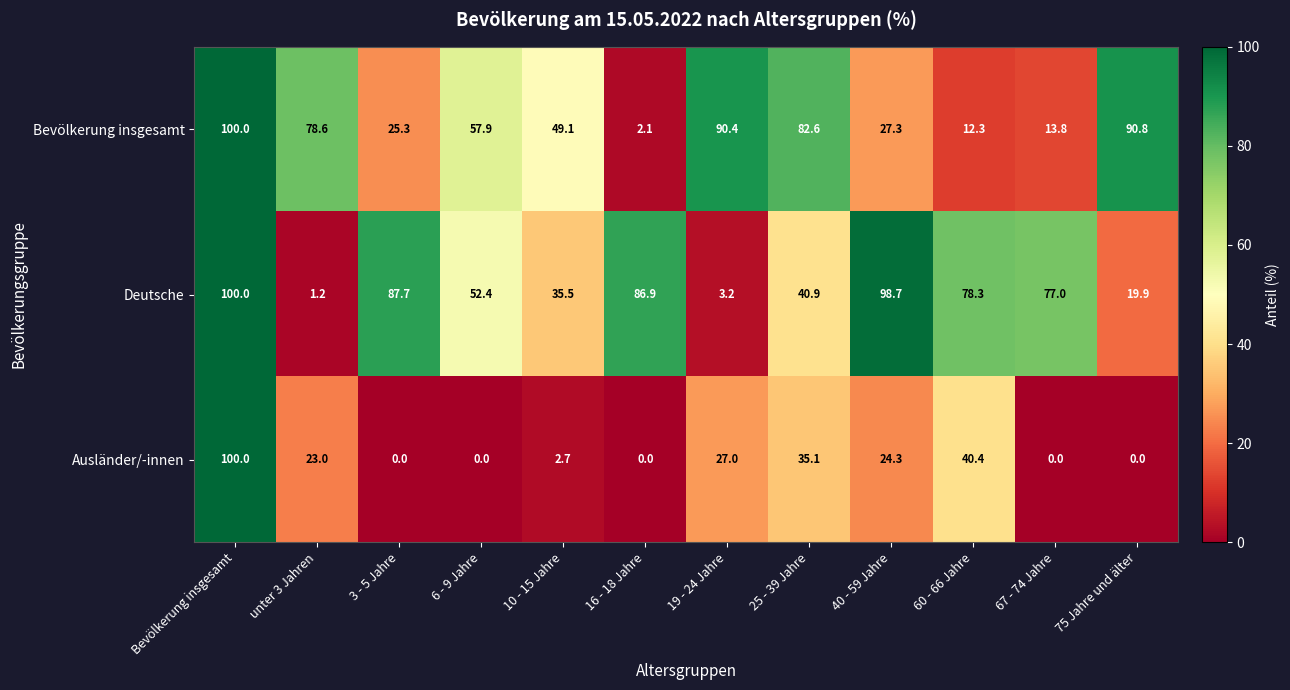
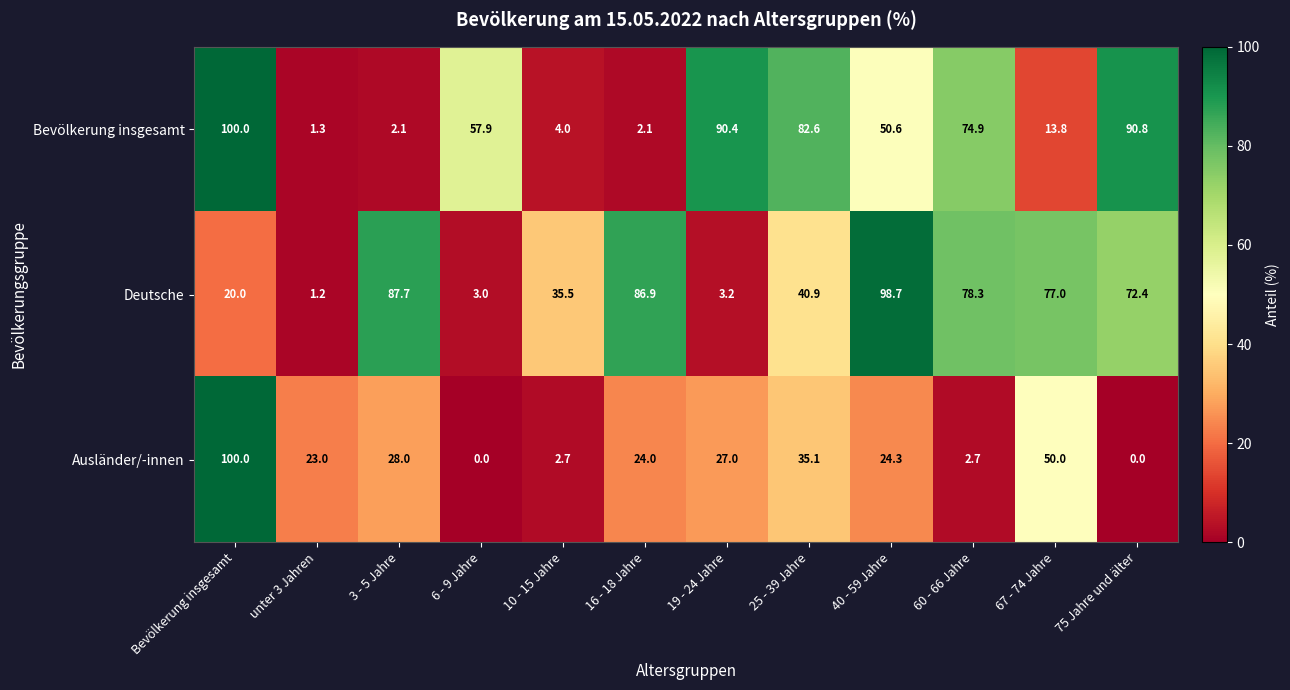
Bevölkerung insgesamt, unter 3 Jahren: 78.6 -> 1.3
Bevölkerung insgesamt, 3 - 5 Jahre: 25.3 -> 2.1
Bevölkerung insgesamt, 10 - 15 Jahre: 49.1 -> 4.0
Bevölkerung insgesamt, 40 - 59 Jahre: 27.3 -> 50.6
Bevölkerung insgesamt, 60 - 66 Jahre: 12.3 -> 74.9
Deutsche, Bevölkerung insgesamt: 100.0 -> 20.0
Deutsche, 6 - 9 Jahre: 52.4 -> 3.0
Deutsche, 75 Jahre und älter: 19.9 -> 72.4
Ausländer/-innen, 3 - 5 Jahre: 0.0 -> 28.0
Ausländer/-innen, 16 - 18 Jahre: 0.0 -> 24.0
Ausländer/-innen, 60 - 66 Jahre: 40.4 -> 2.7
Ausländer/-innen, 67 - 74 Jahre: 0.0 -> 50.0
